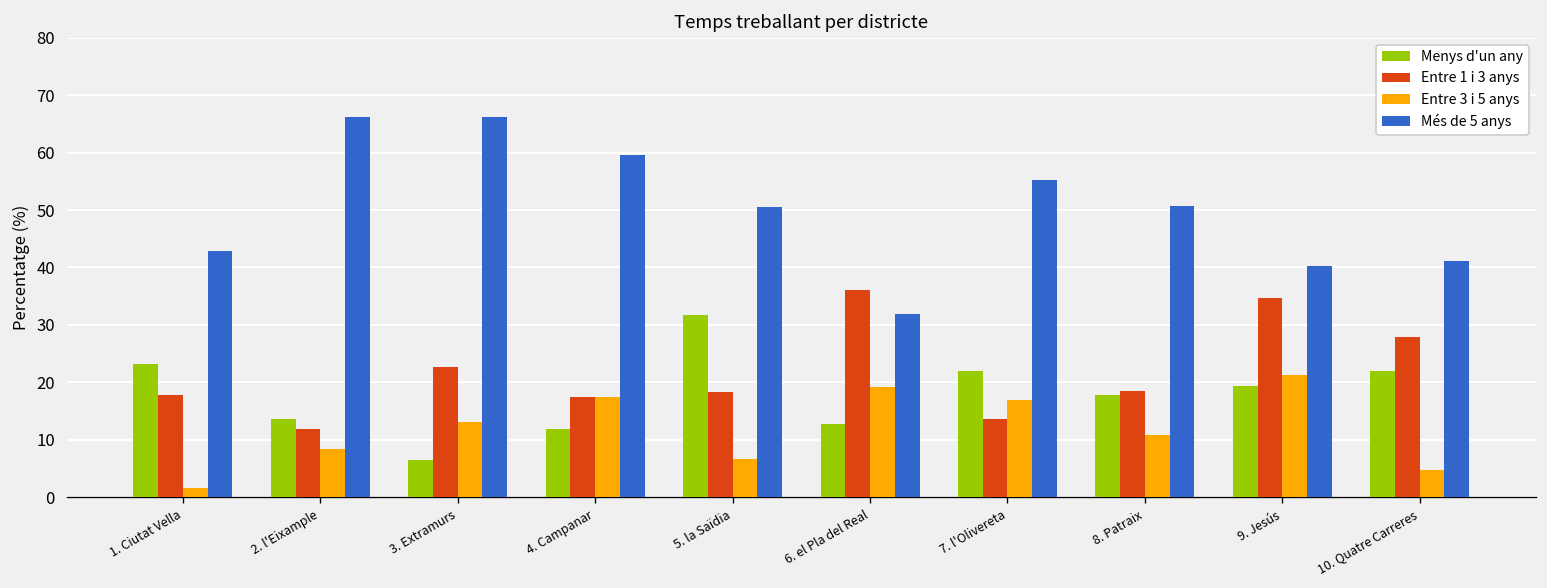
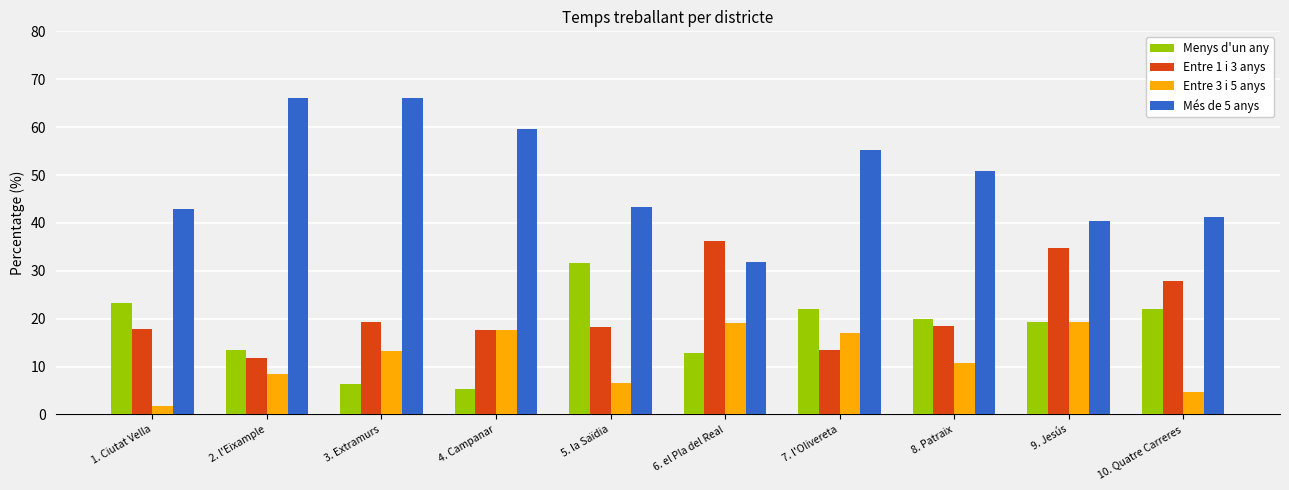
Entre 1 i 3 anys, 3. Extramurs: 23 -> 19
Menys d'un any, 4. Campanar: 12 -> 5
Més de 5 anys, 5. la Saïdia: 51 -> 43
Menys d'un any, 8. Patraix: 18 -> 20
Entre 3 i 5 anys, 9. Jesús: 21 -> 19
